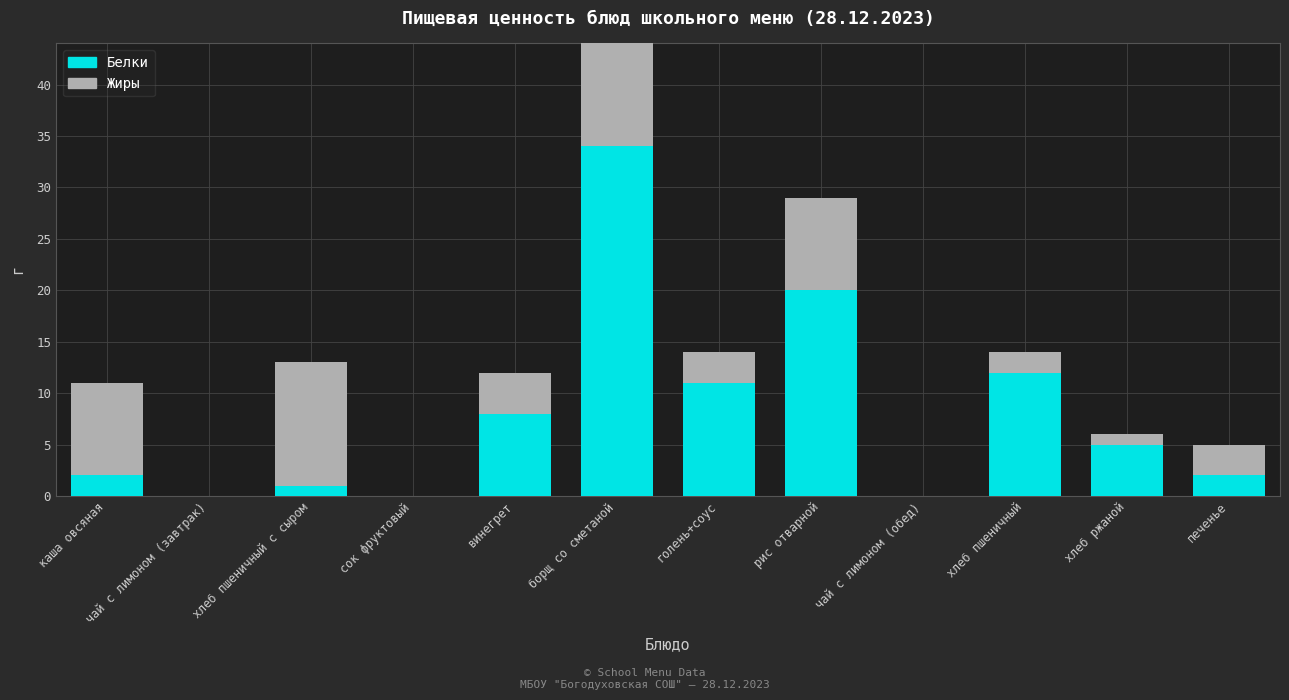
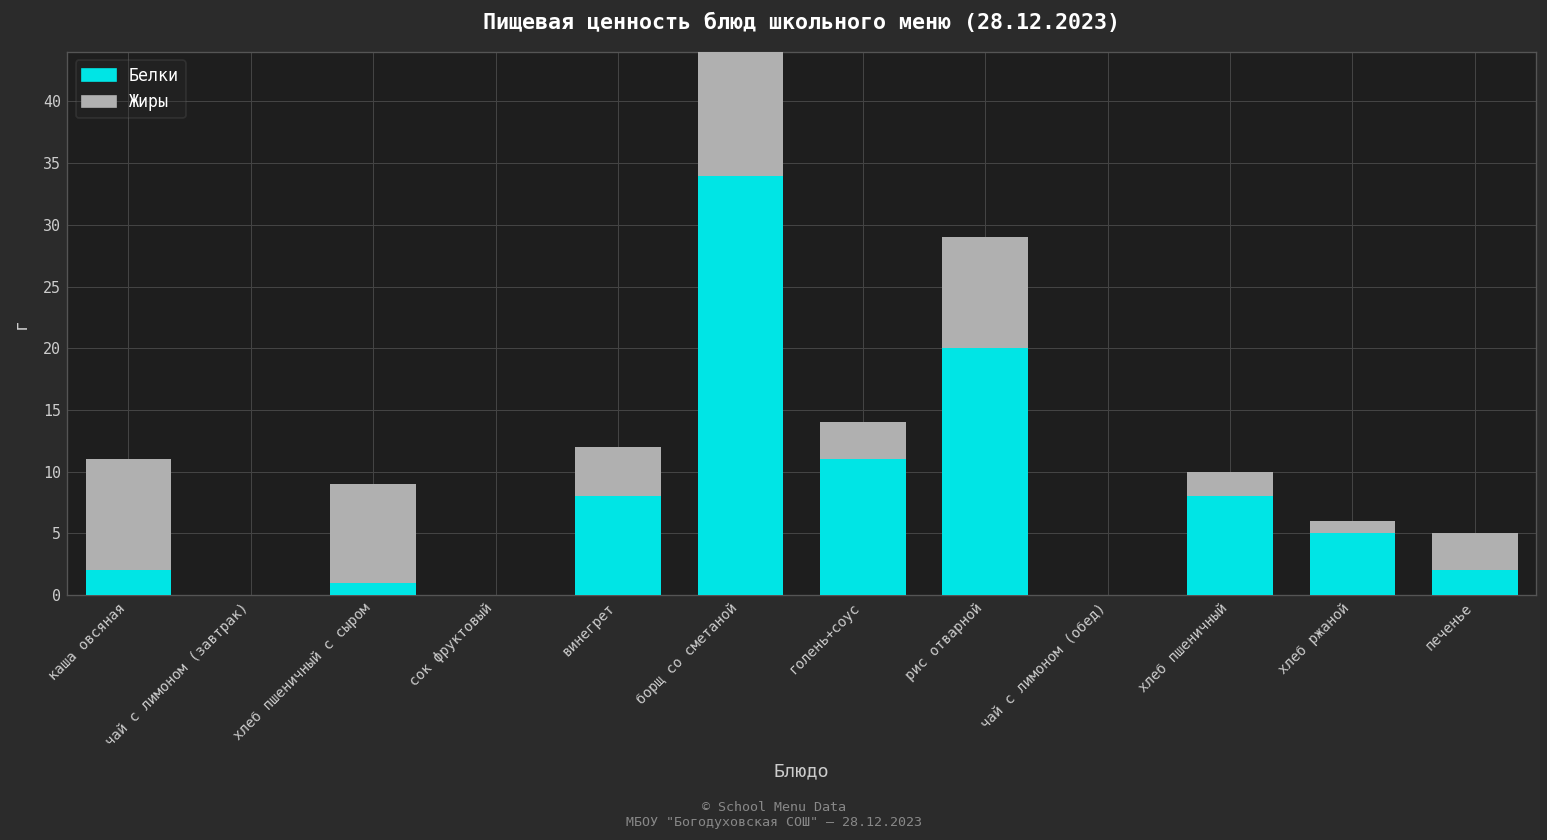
Жиры, хлеб пшеничный с сыром: 12 -> 8
Белки, хлеб пшеничный: 12 -> 8
